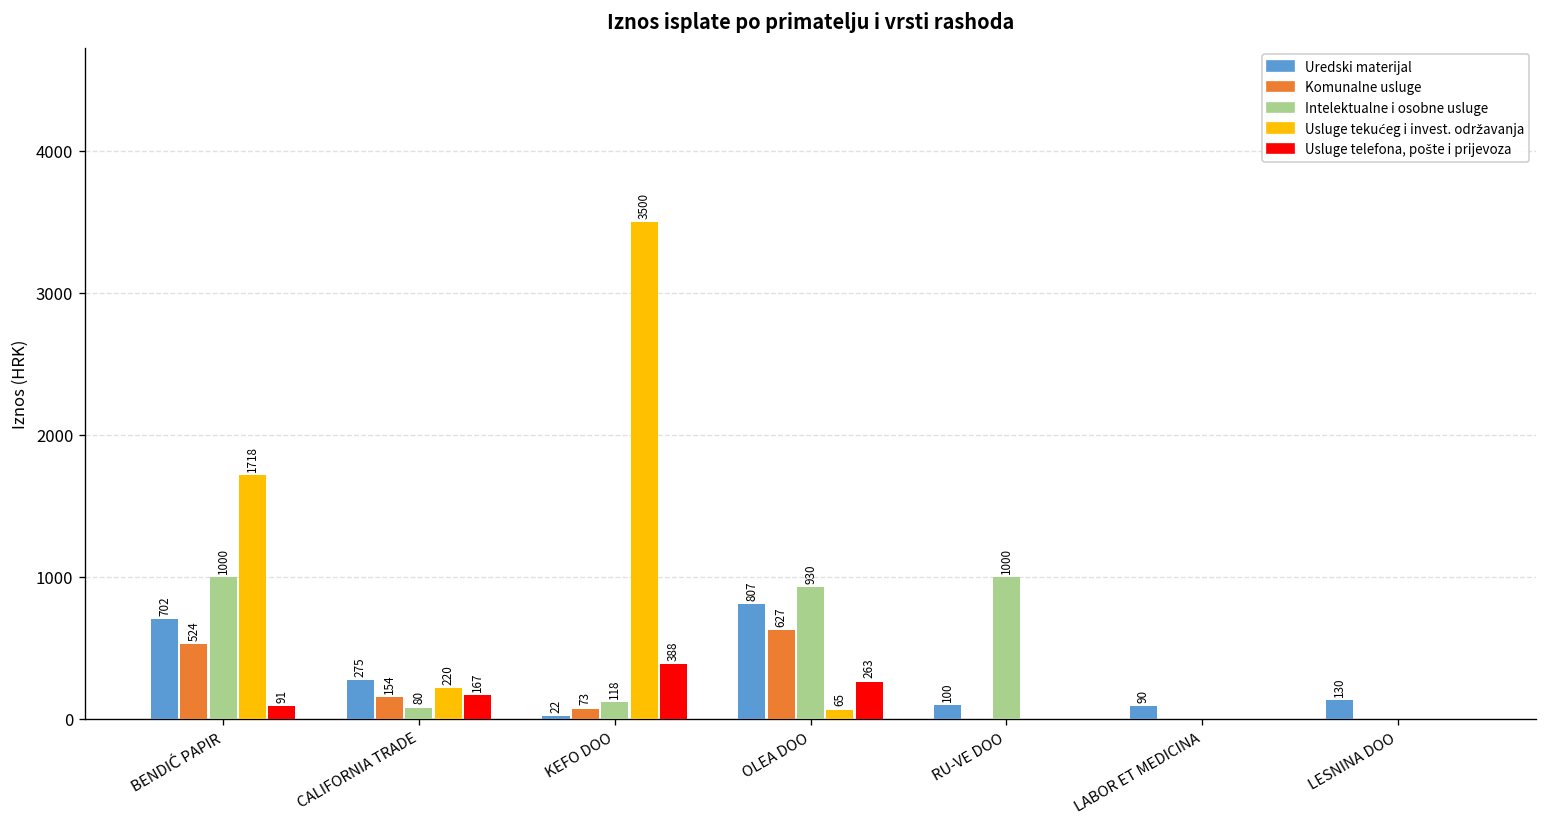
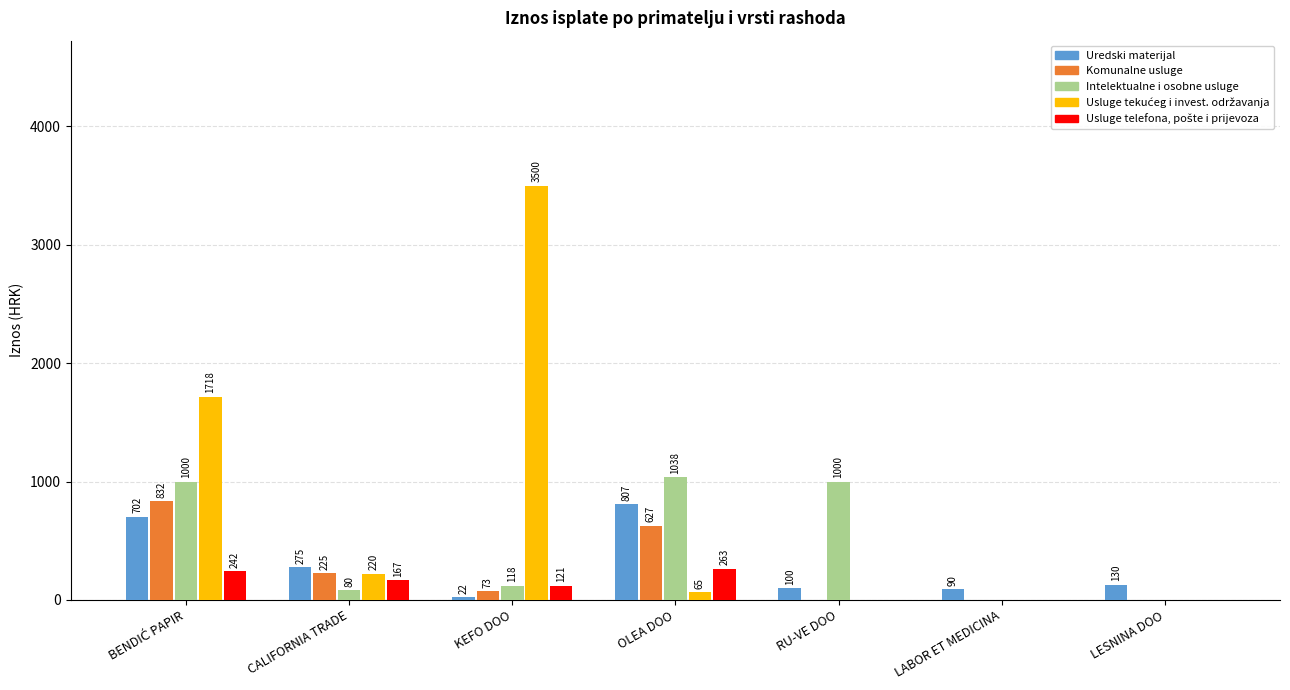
Komunalne usluge, BENDIĆ PAPIR: 524 -> 832
Usluge telefona, pošte i prijevoza, BENDIĆ PAPIR: 91 -> 242
Komunalne usluge, CALIFORNIA TRADE: 154 -> 225
Usluge telefona, pošte i prijevoza, KEFO DOO: 388 -> 121
Intelektualne i osobne usluge, OLEA DOO: 930 -> 1038
